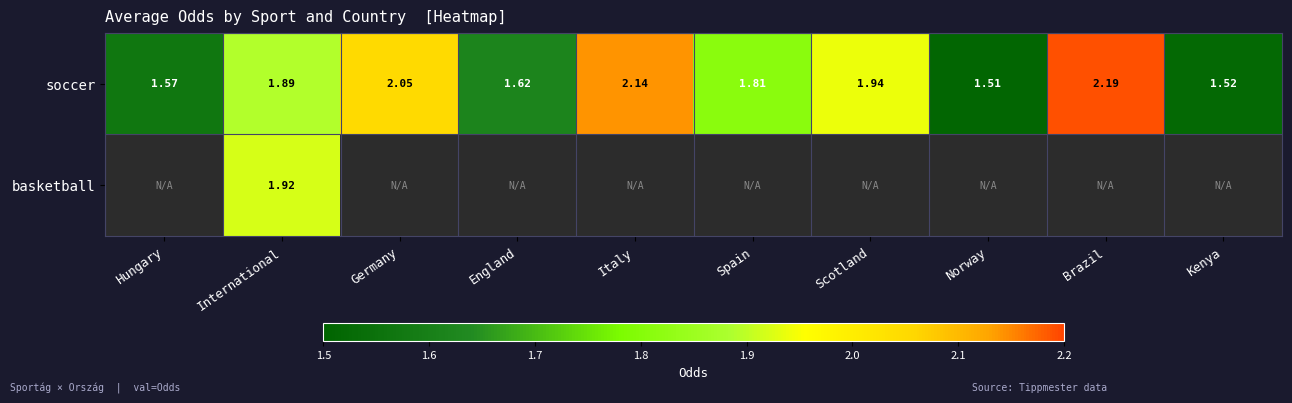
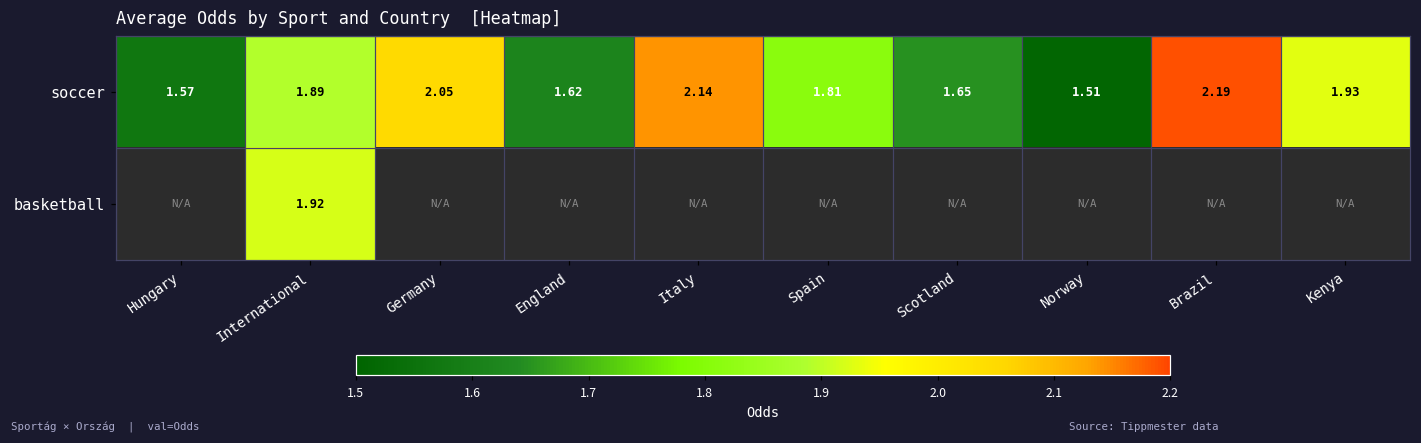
soccer, Scotland: 1.94 -> 1.65
soccer, Kenya: 1.52 -> 1.93
